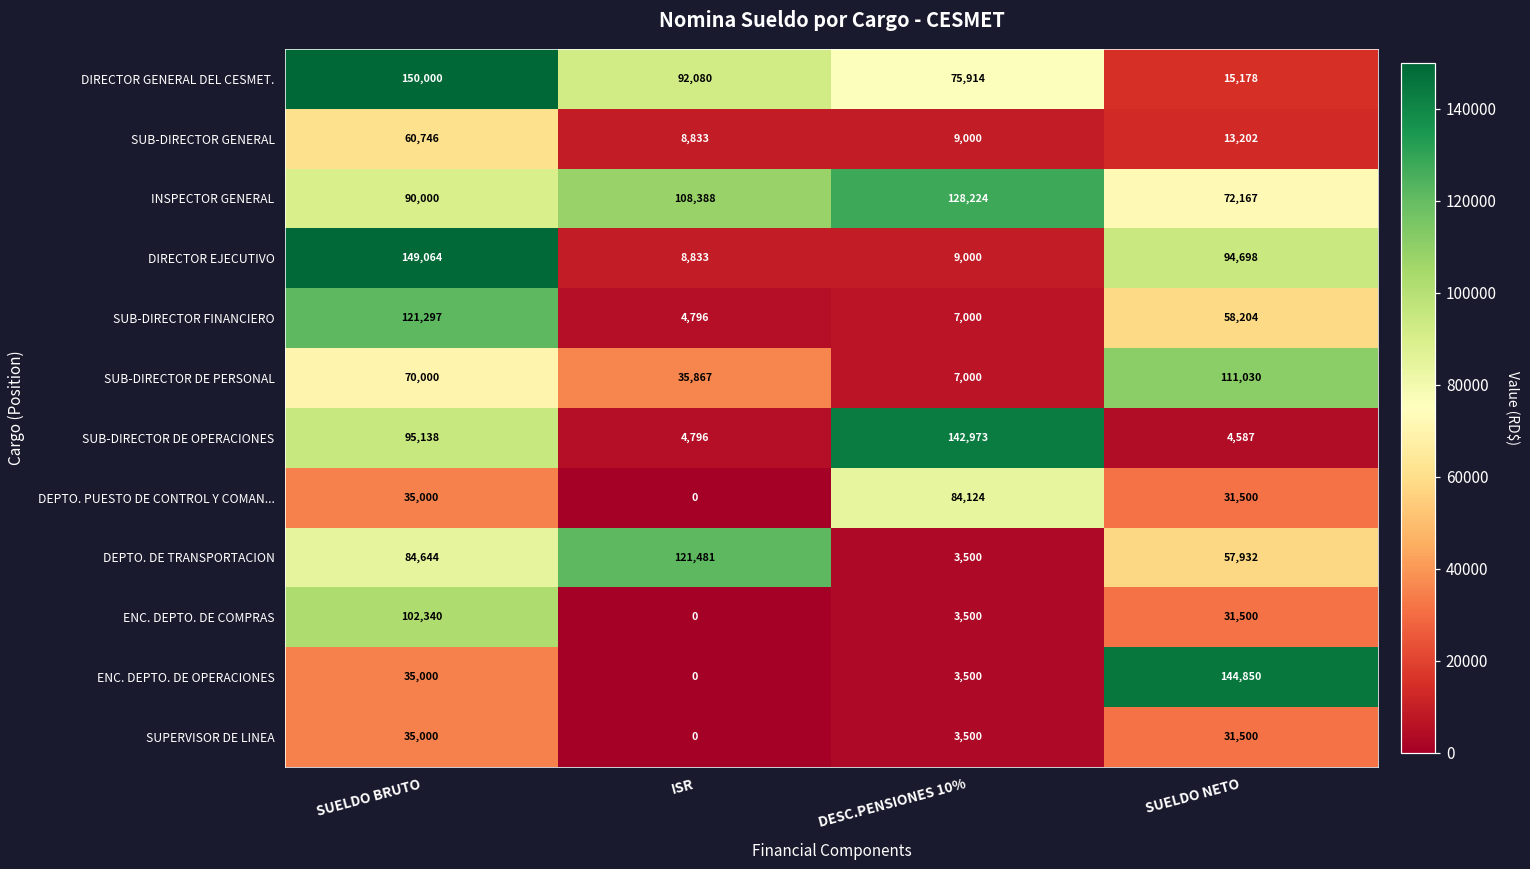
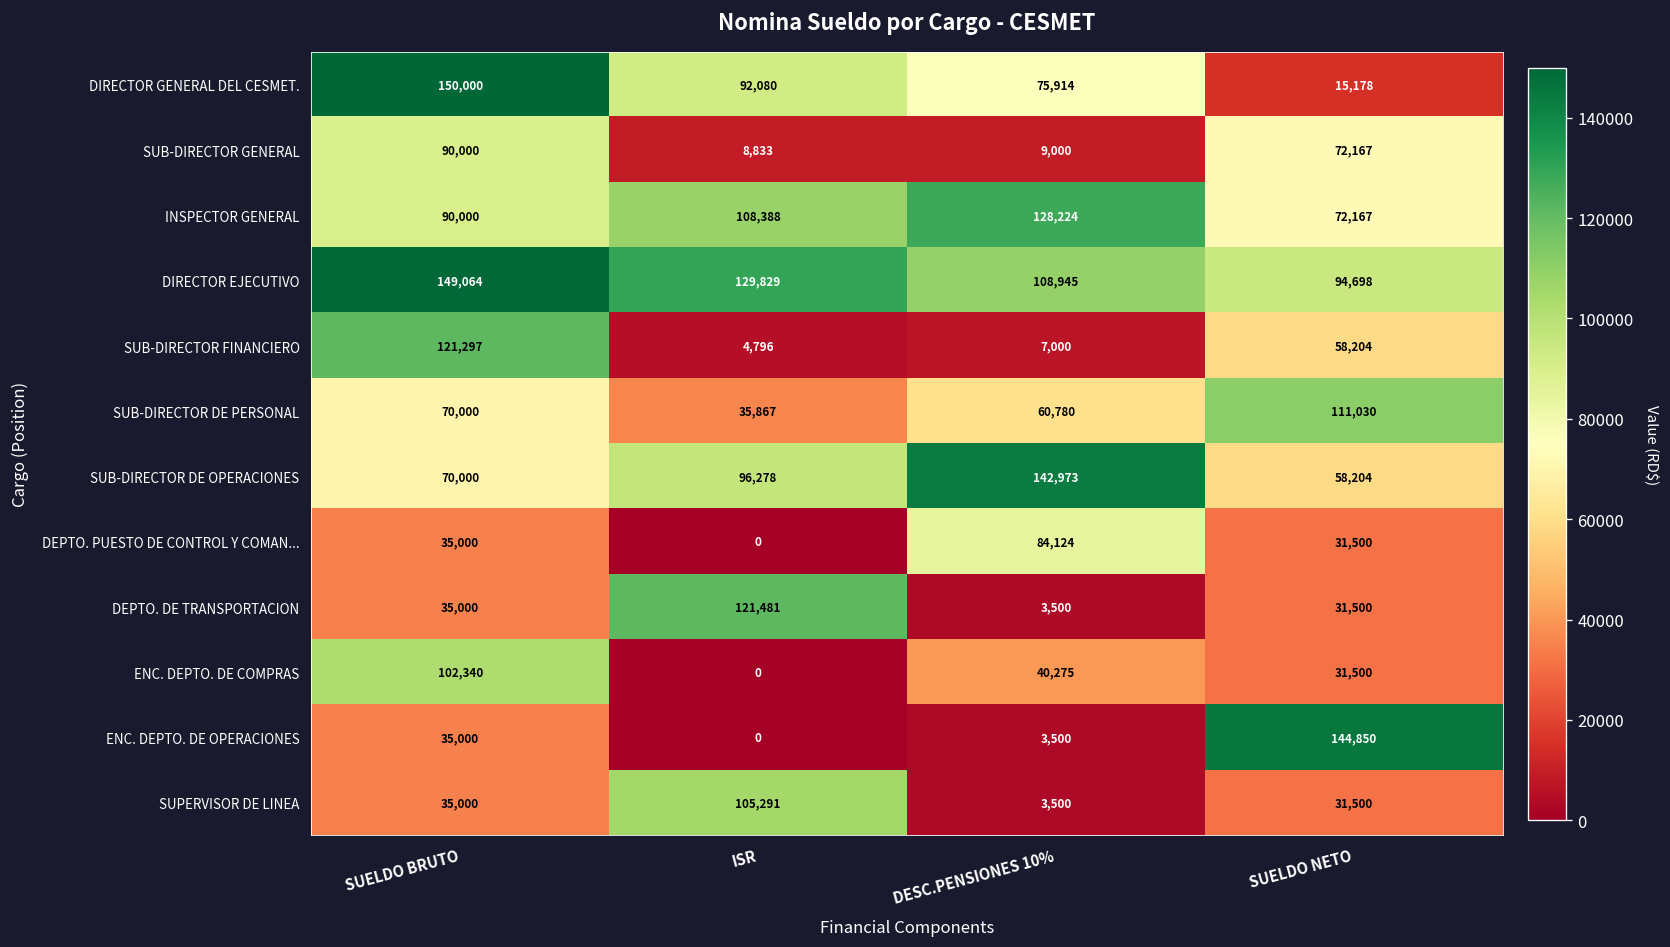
SUB-DIRECTOR GENERAL, SUELDO BRUTO: 60,746 -> 90,000
SUB-DIRECTOR GENERAL, SUELDO NETO: 13,202 -> 72,167
DIRECTOR EJECUTIVO, ISR: 8,833 -> 129,829
DIRECTOR EJECUTIVO, DESC.PENSIONES 10%: 9,000 -> 108,945
SUB-DIRECTOR DE PERSONAL, DESC.PENSIONES 10%: 7,000 -> 60,780
SUB-DIRECTOR DE OPERACIONES, SUELDO BRUTO: 95,138 -> 70,000
SUB-DIRECTOR DE OPERACIONES, ISR: 4,796 -> 96,278
SUB-DIRECTOR DE OPERACIONES, SUELDO NETO: 4,587 -> 58,204
DEPTO. DE TRANSPORTACION, SUELDO BRUTO: 84,644 -> 35,000
DEPTO. DE TRANSPORTACION, SUELDO NETO: 57,932 -> 31,500
ENC. DEPTO. DE COMPRAS, DESC.PENSIONES 10%: 3,500 -> 40,275
SUPERVISOR DE LINEA, ISR: 0 -> 105,291
